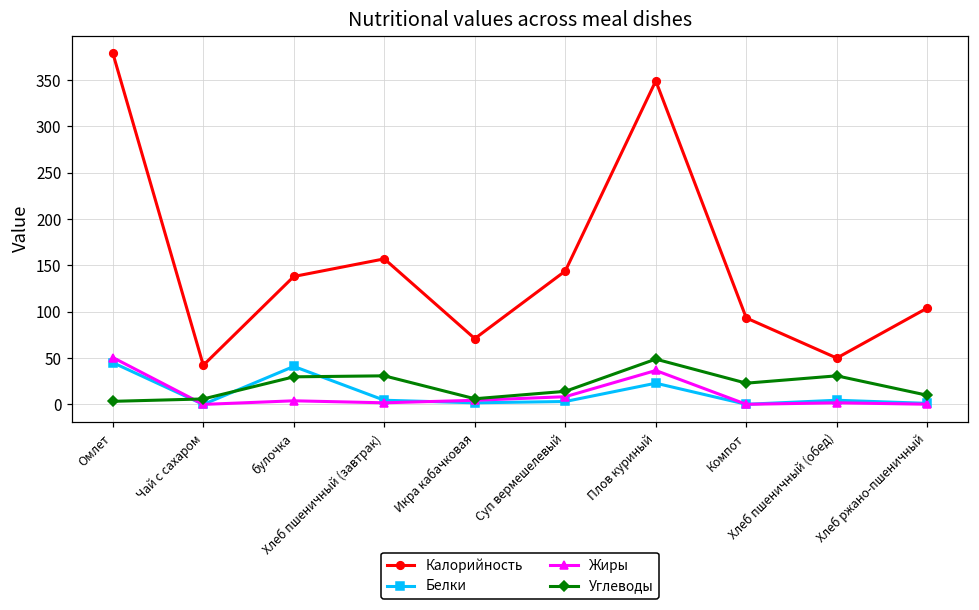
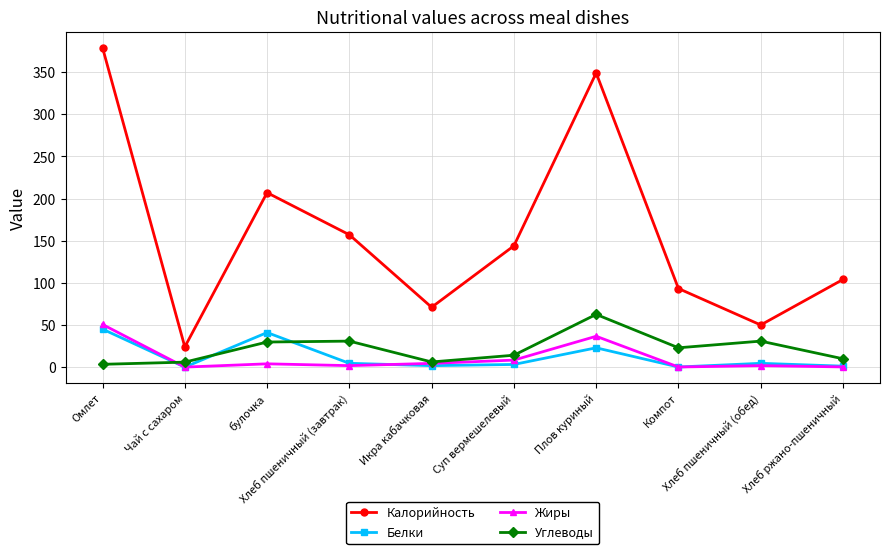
Калорийность, Чай с сахаром: 40 -> 20
Калорийность, булочка: 140 -> 210
Углеводы, Плов куриный: 50 -> 60
